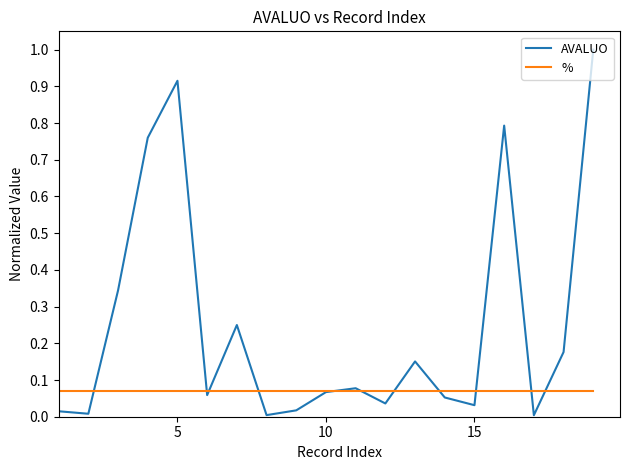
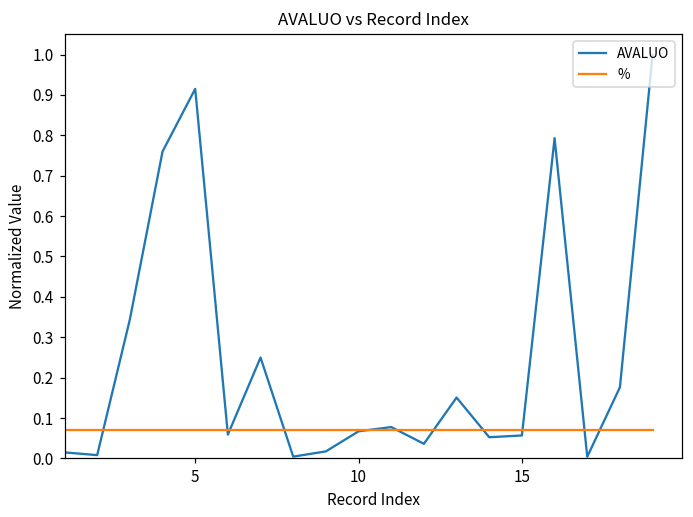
AVALUO, 15: 0.03 -> 0.06
